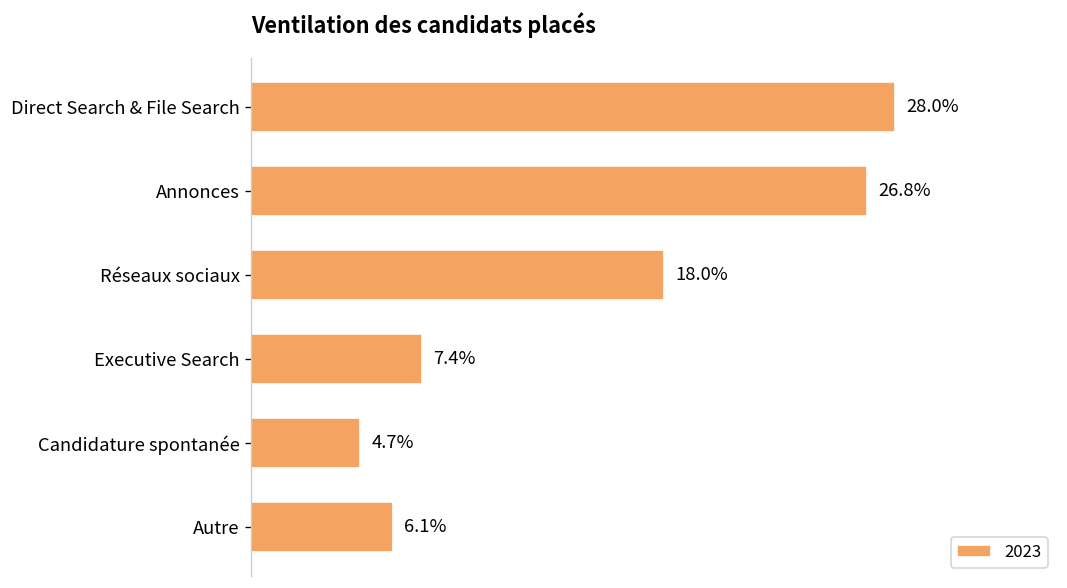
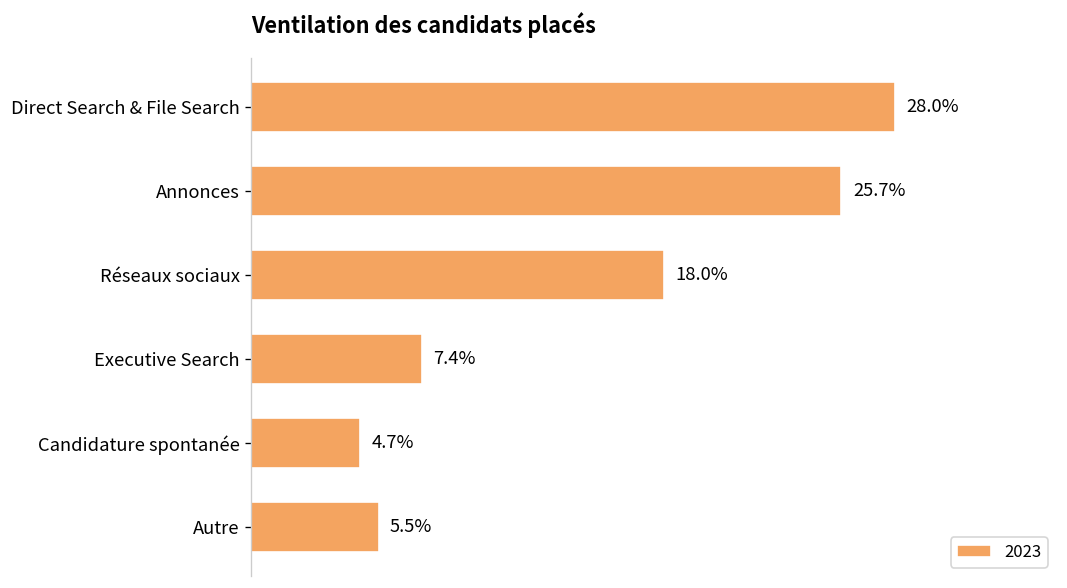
Annonces: 26.8% -> 25.7%
Autre: 6.1% -> 5.5%
